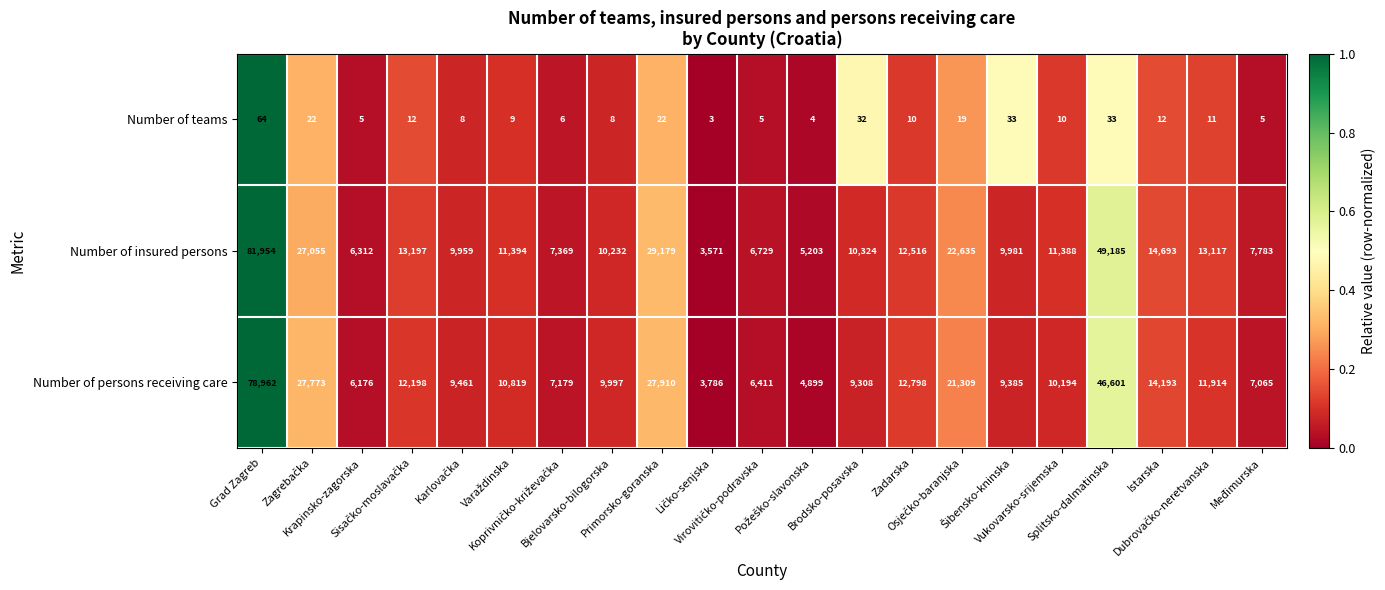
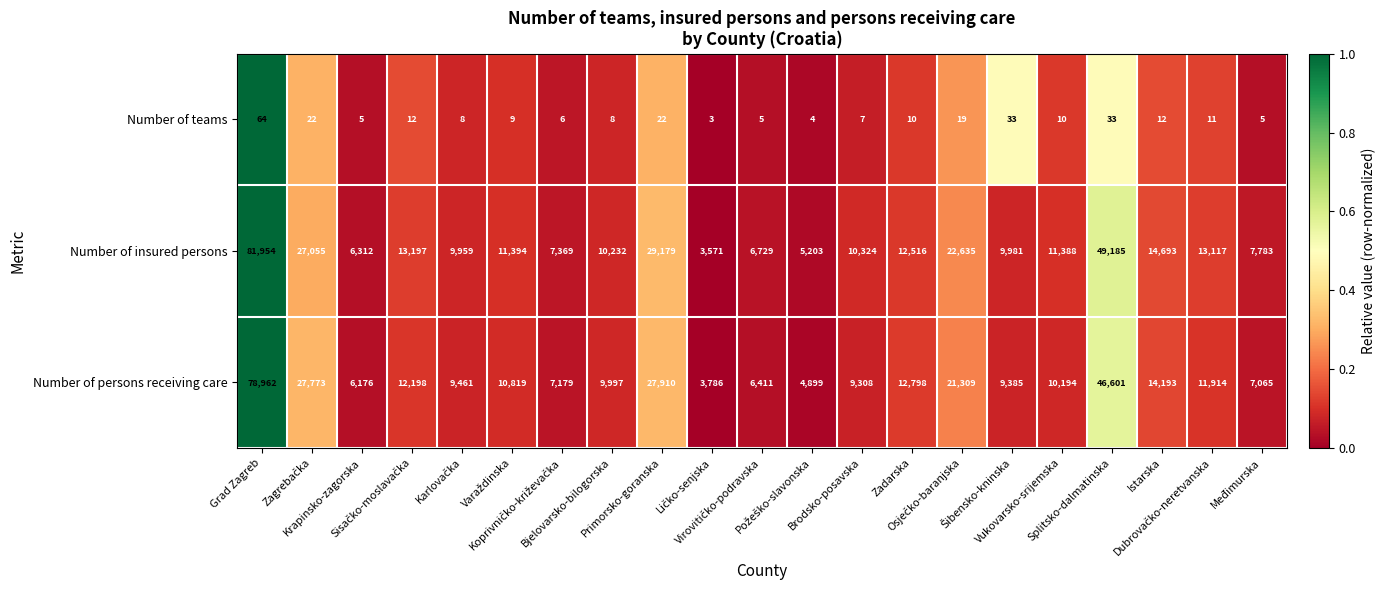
Number of teams, Brodsko-posavska: 32 -> 7
